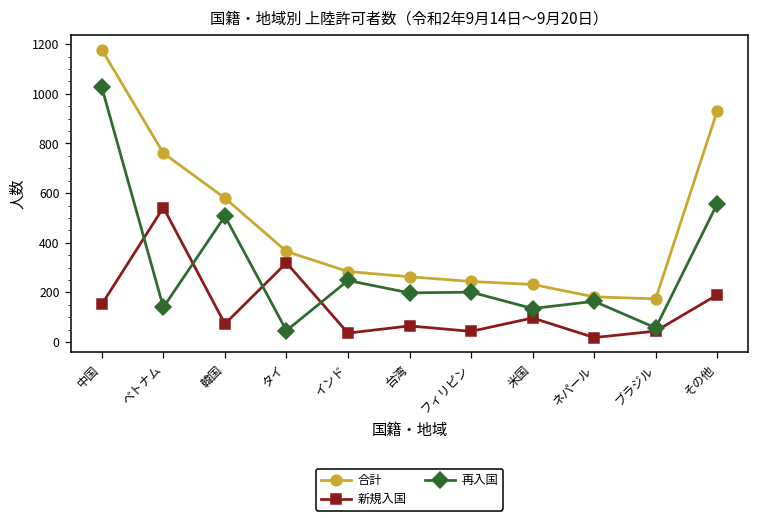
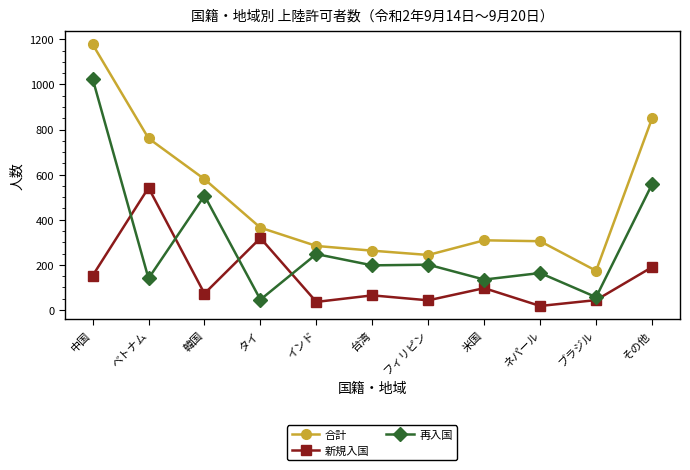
合計, 米国: 230 -> 310
合計, ネパール: 180 -> 310
合計, その他: 930 -> 850
